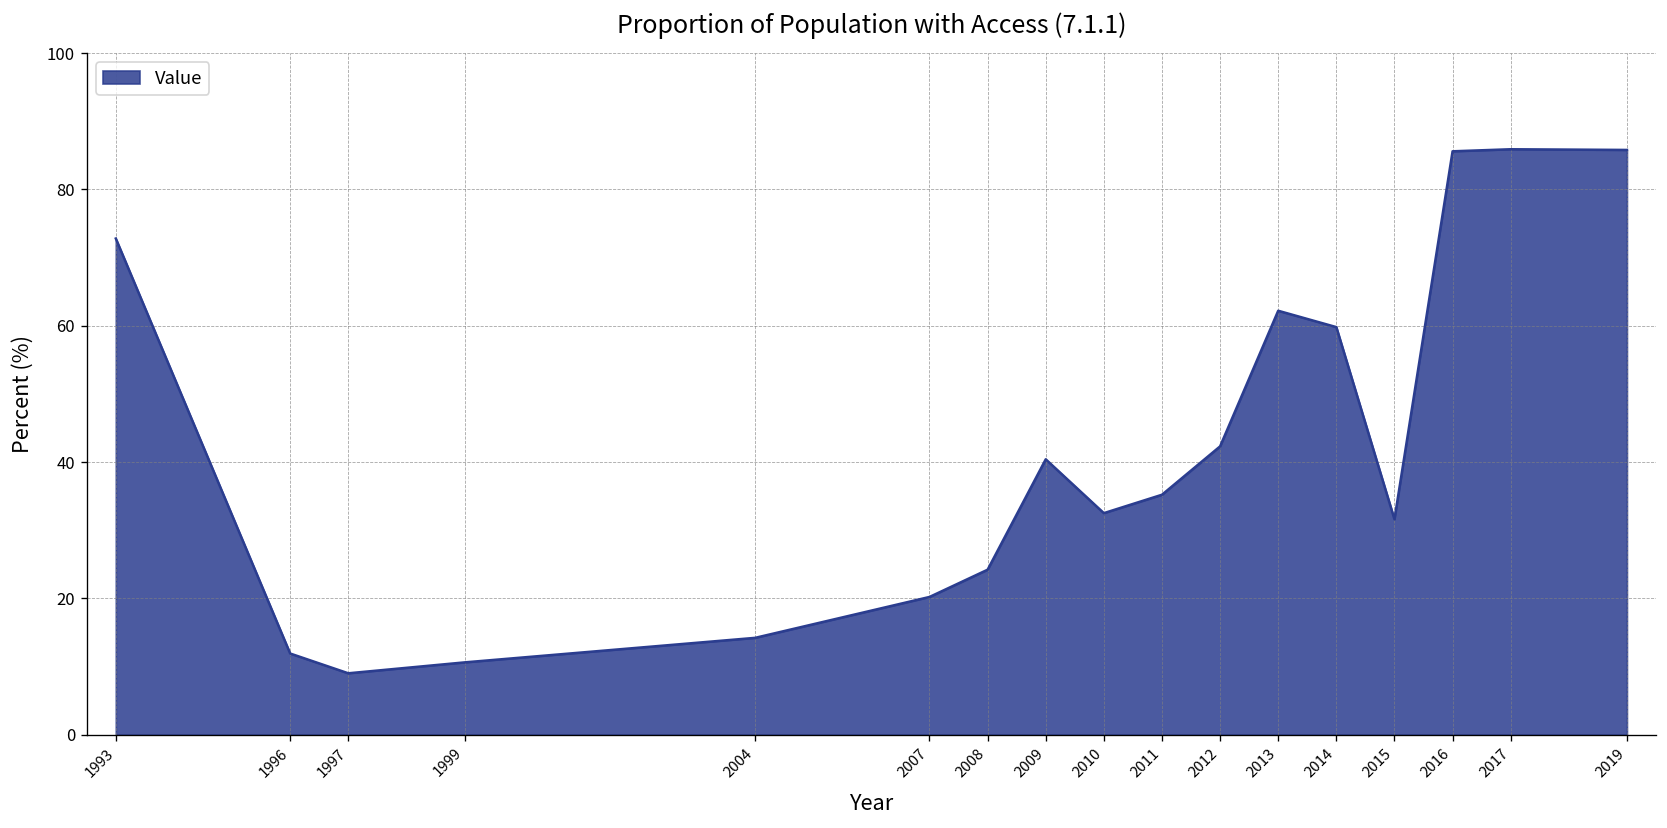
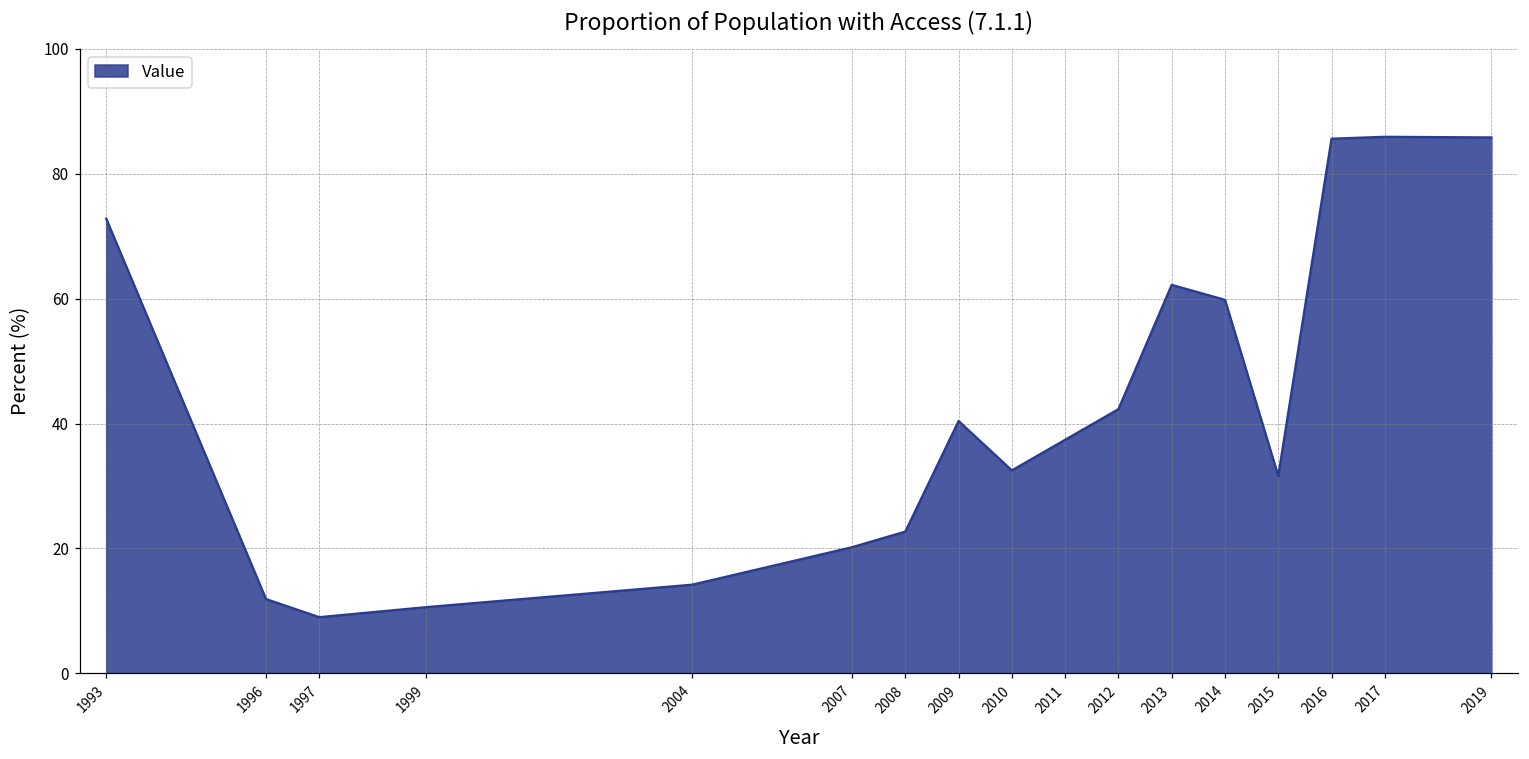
2008: 24 -> 23
2011: 35 -> 37
